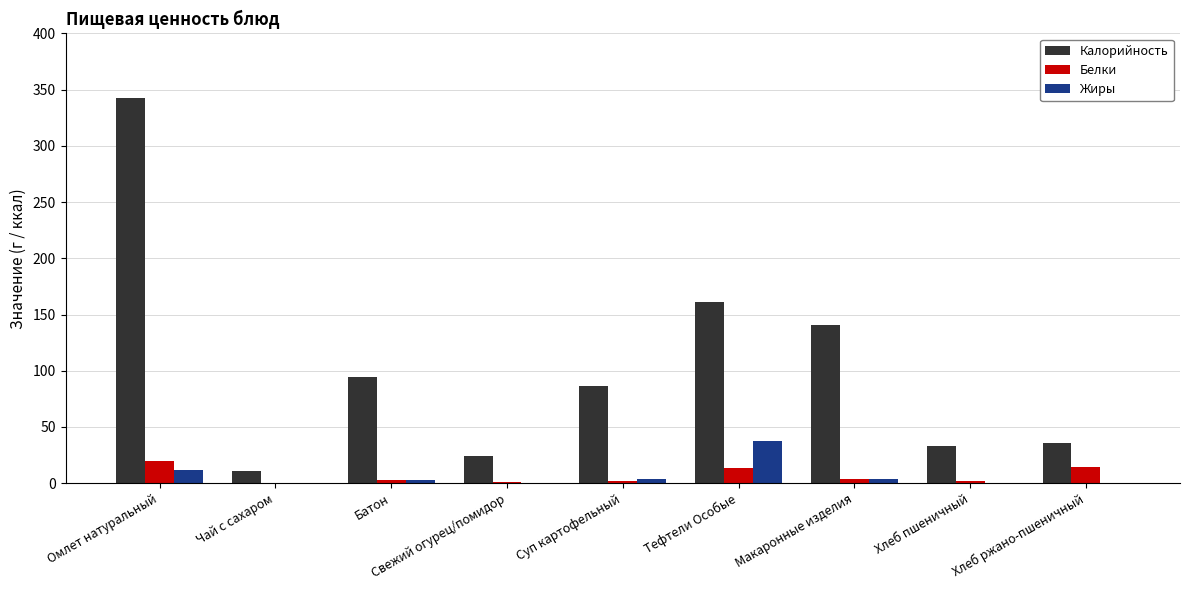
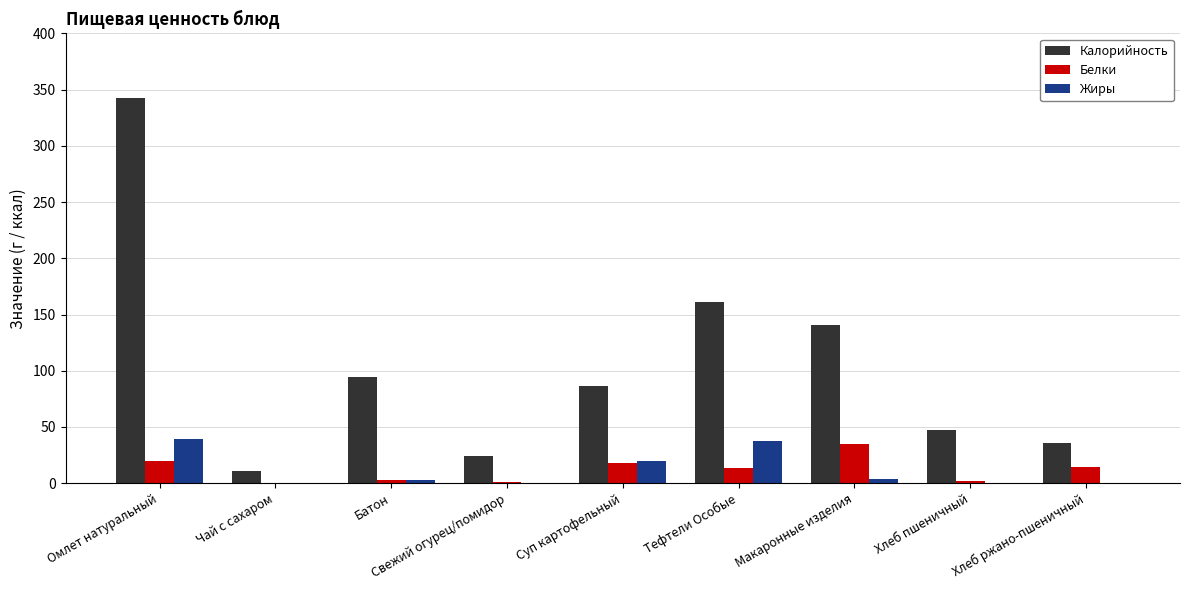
Жиры, Омлет натуральный: 12 -> 39
Белки, Суп картофельный: 2 -> 18
Жиры, Суп картофельный: 3 -> 20
Белки, Макаронные изделия: 4 -> 34
Калорийность, Хлеб пшеничный: 33 -> 47
